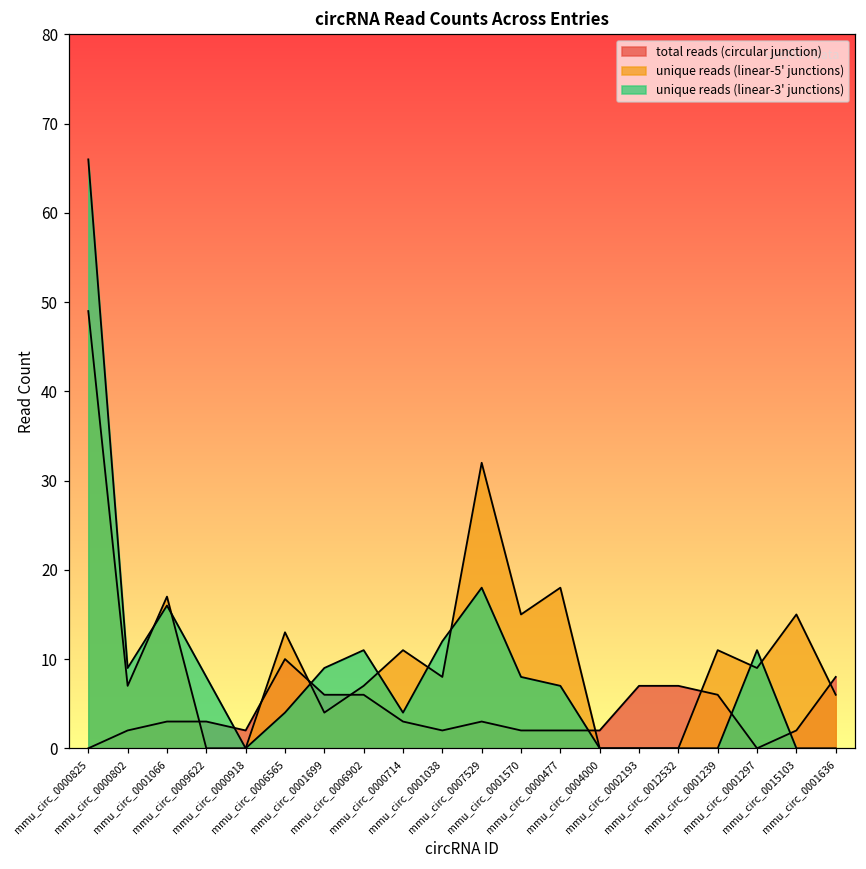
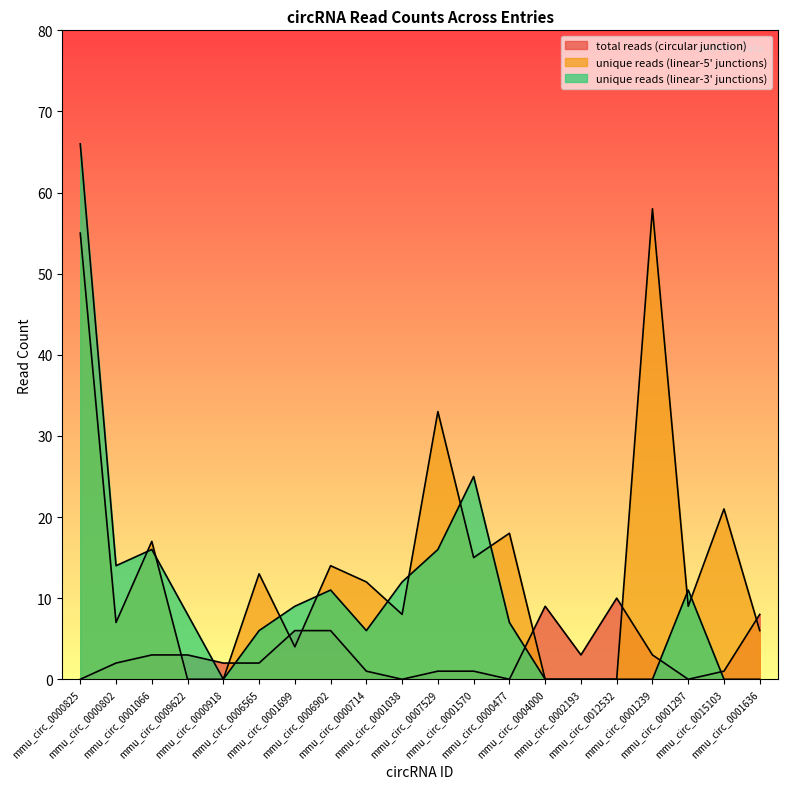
unique reads (linear-5' junctions), mmu_circ_0000825: 49 -> 55
unique reads (linear-3' junctions), mmu_circ_0000802: 9 -> 14
total reads (circular junction), mmu_circ_0006565: 10 -> 2
unique reads (linear-3' junctions), mmu_circ_0006565: 4 -> 6
unique reads (linear-5' junctions), mmu_circ_0006902: 7 -> 14
total reads (circular junction), mmu_circ_0000714: 3 -> 1
unique reads (linear-5' junctions), mmu_circ_0000714: 11 -> 12
unique reads (linear-3' junctions), mmu_circ_0000714: 4 -> 6
total reads (circular junction), mmu_circ_0001038: 2 -> 0
total reads (circular junction), mmu_circ_0007529: 3 -> 1
unique reads (linear-5' junctions), mmu_circ_0007529: 32 -> 33
unique reads (linear-3' junctions), mmu_circ_0007529: 18 -> 16
total reads (circular junction), mmu_circ_0001570: 2 -> 1
unique reads (linear-3' junctions), mmu_circ_0001570: 8 -> 25
total reads (circular junction), mmu_circ_0000477: 2 -> 0
total reads (circular junction), mmu_circ_0004000: 2 -> 9
total reads (circular junction), mmu_circ_0002193: 7 -> 3
total reads (circular junction), mmu_circ_0012532: 7 -> 10
total reads (circular junction), mmu_circ_0001239: 6 -> 3
unique reads (linear-5' junctions), mmu_circ_0001239: 11 -> 58
total reads (circular junction), mmu_circ_0015103: 2 -> 1
unique reads (linear-5' junctions), mmu_circ_0015103: 15 -> 21
